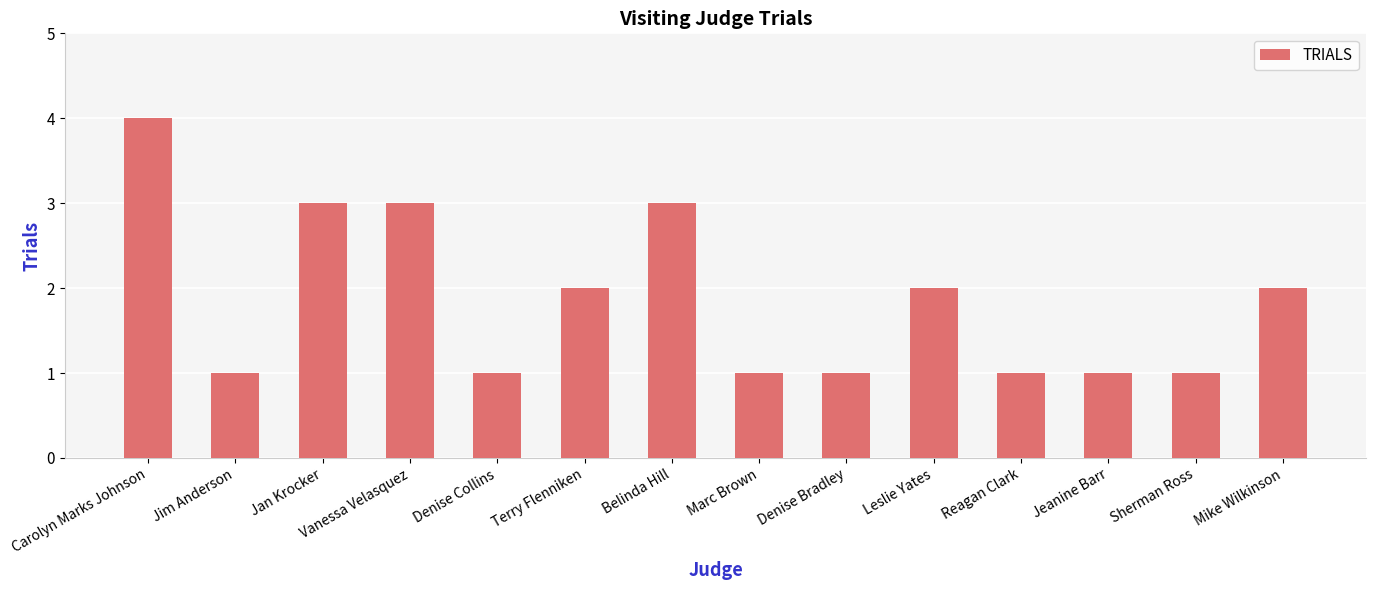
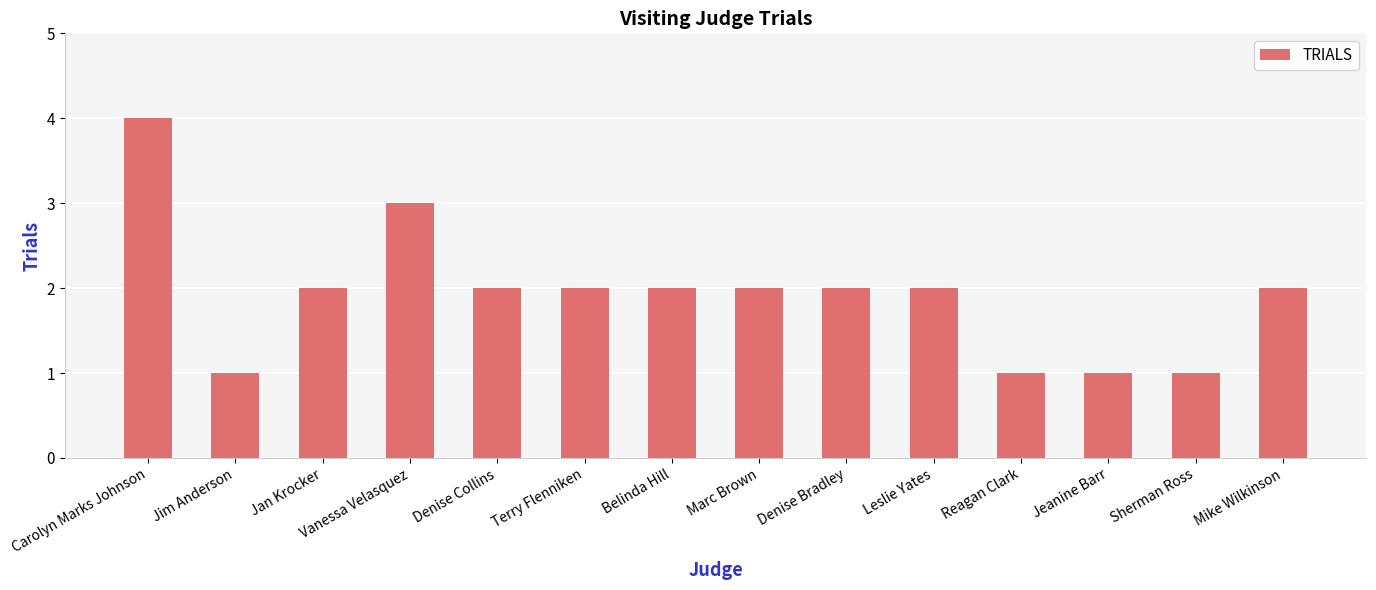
Jan Krocker: 3 -> 2
Denise Collins: 1 -> 2
Belinda Hill: 3 -> 2
Marc Brown: 1 -> 2
Denise Bradley: 1 -> 2
